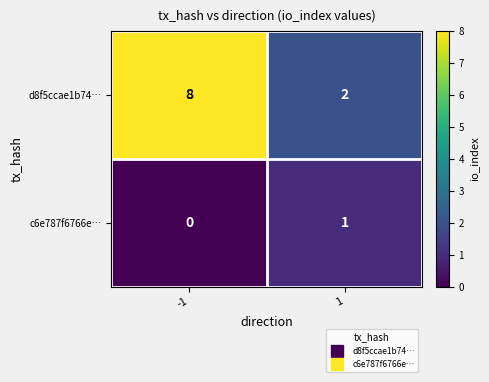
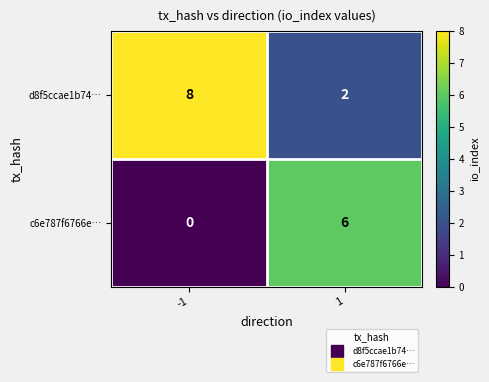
c6e787f6766e…, 1: 1 -> 6
